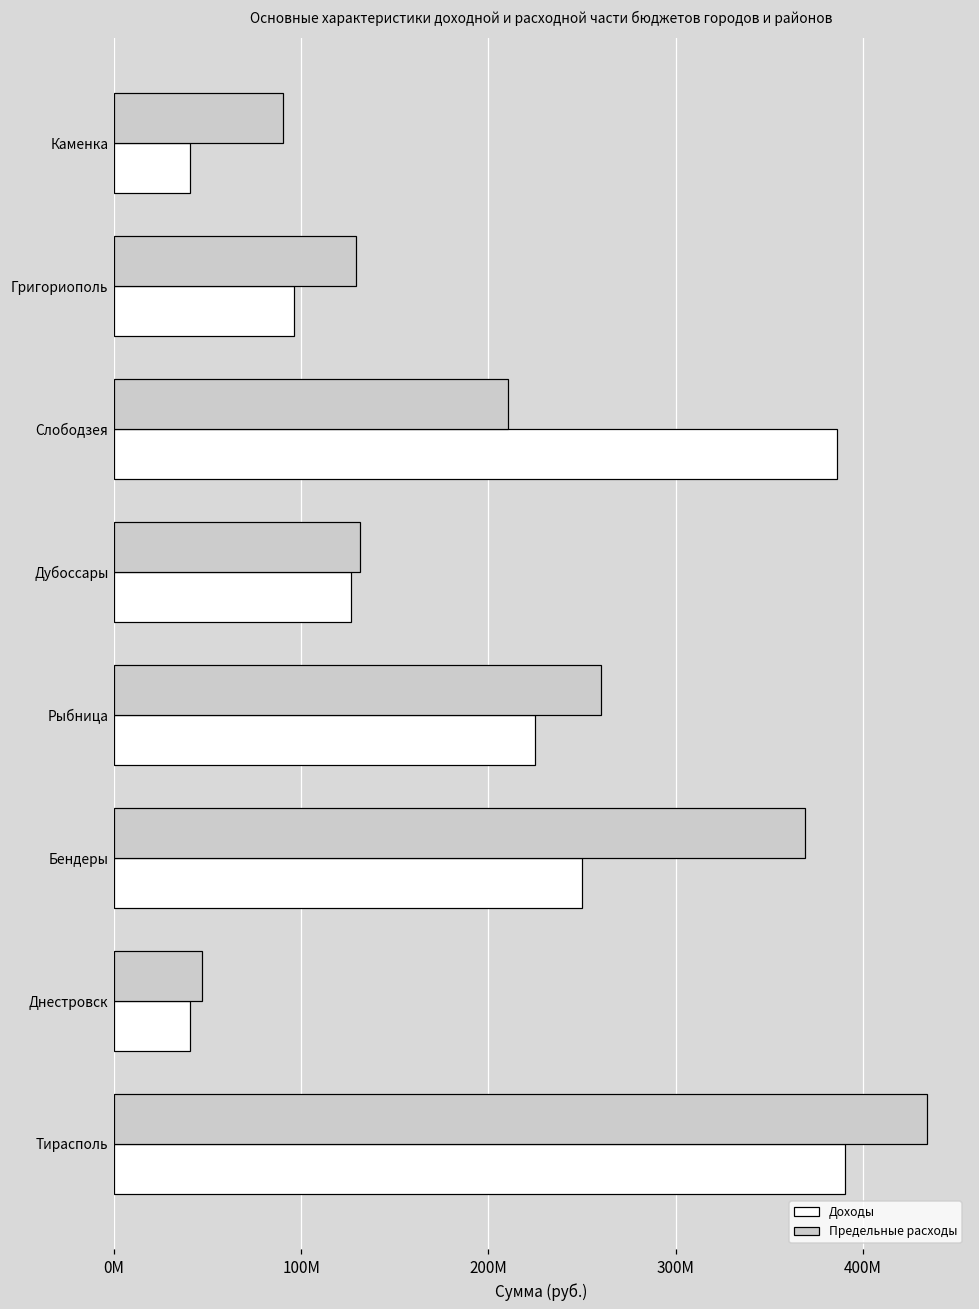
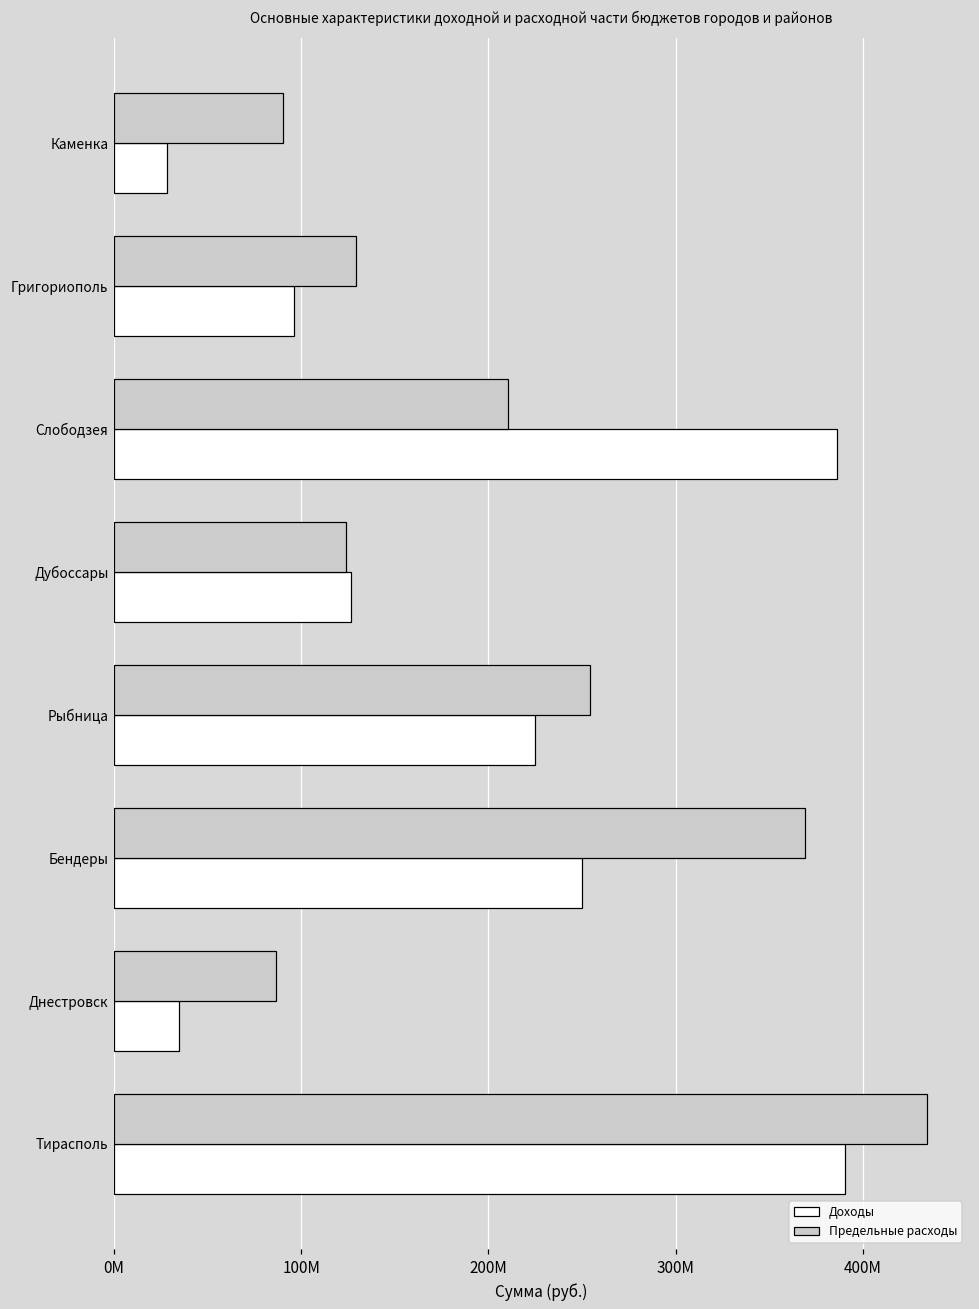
Доходы, Каменка: 41000000 -> 28000000
Предельные расходы, Дубоссары: 131000000 -> 124000000
Предельные расходы, Рыбница: 260000000 -> 254000000
Предельные расходы, Днестровск: 47000000 -> 87000000
Доходы, Днестровск: 41000000 -> 35000000
